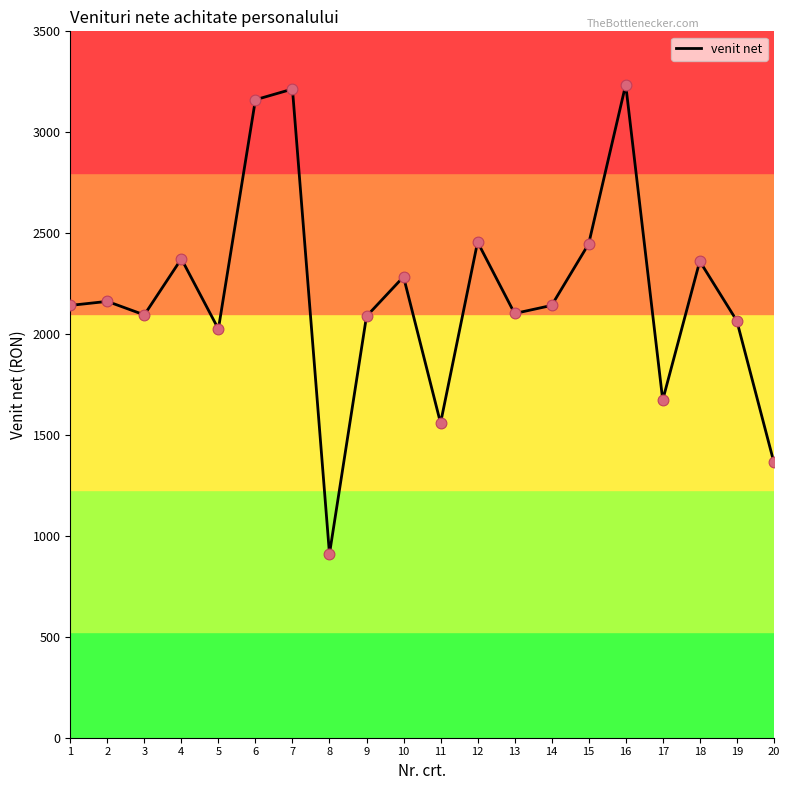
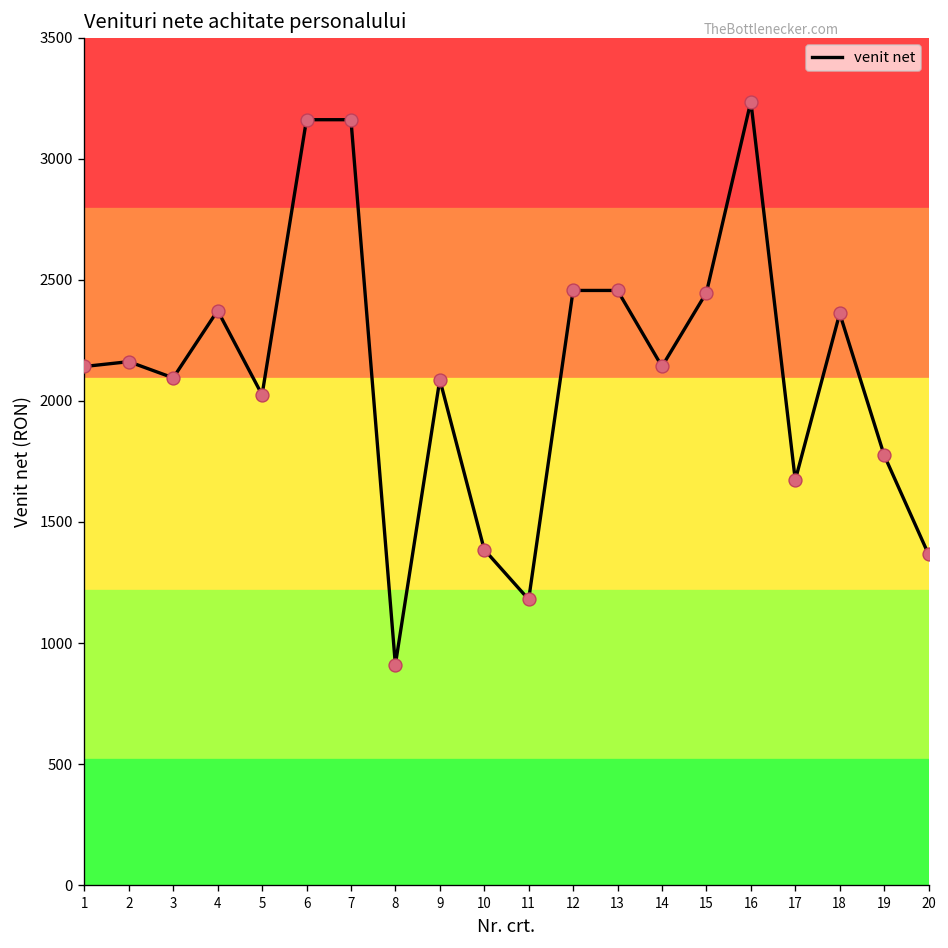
7: 3210 -> 3160
10: 2280 -> 1390
11: 1560 -> 1180
13: 2100 -> 2460
19: 2070 -> 1780
